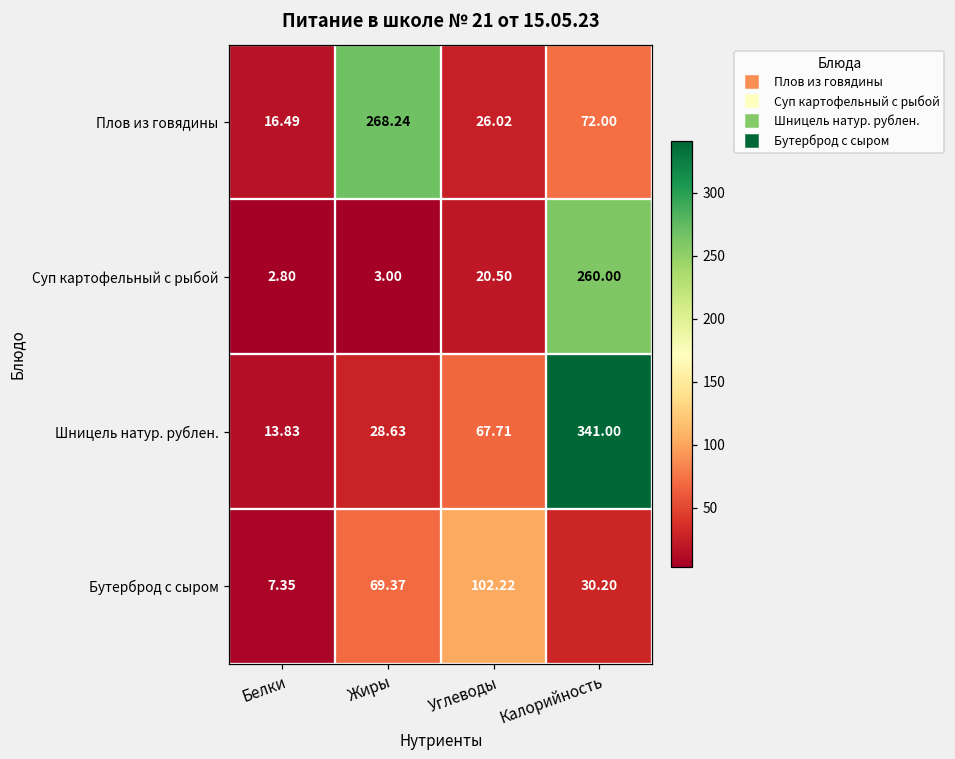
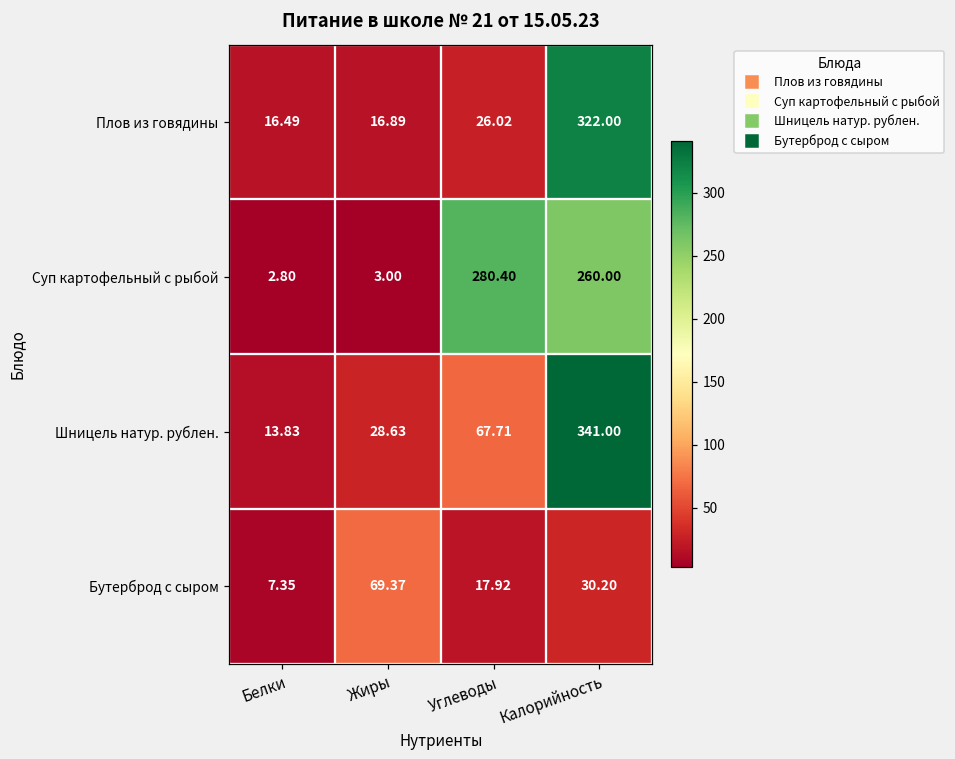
Плов из говядины, Жиры: 268.24 -> 16.89
Плов из говядины, Калорийность: 72.00 -> 322.00
Суп картофельный с рыбой, Углеводы: 20.50 -> 280.40
Бутерброд с сыром, Углеводы: 102.22 -> 17.92
